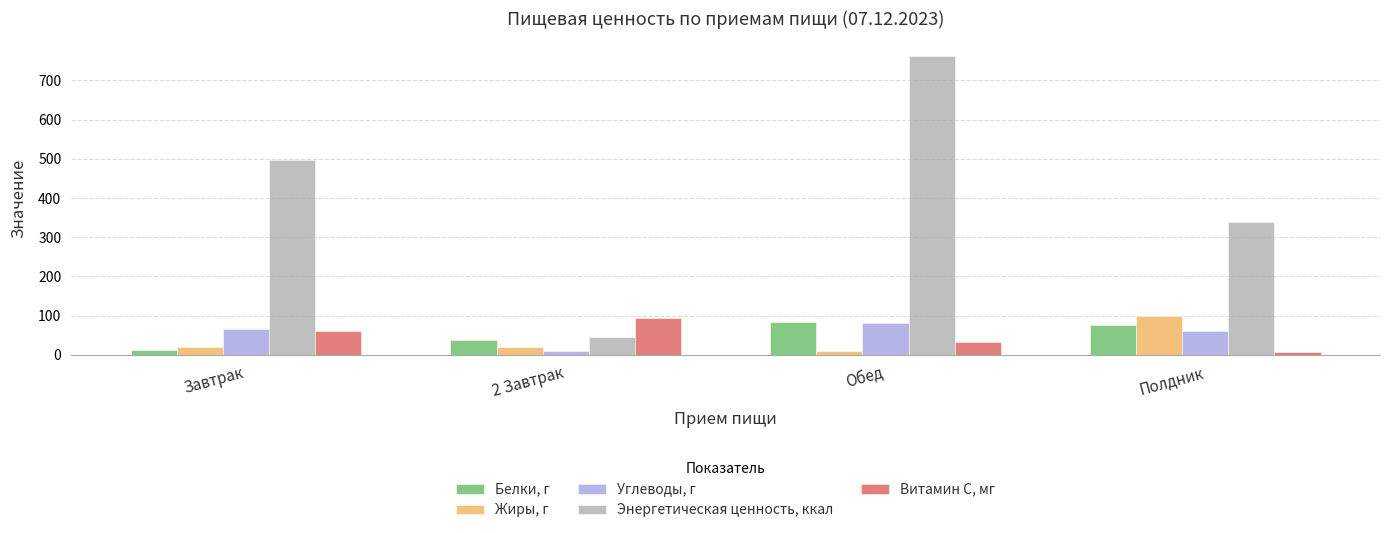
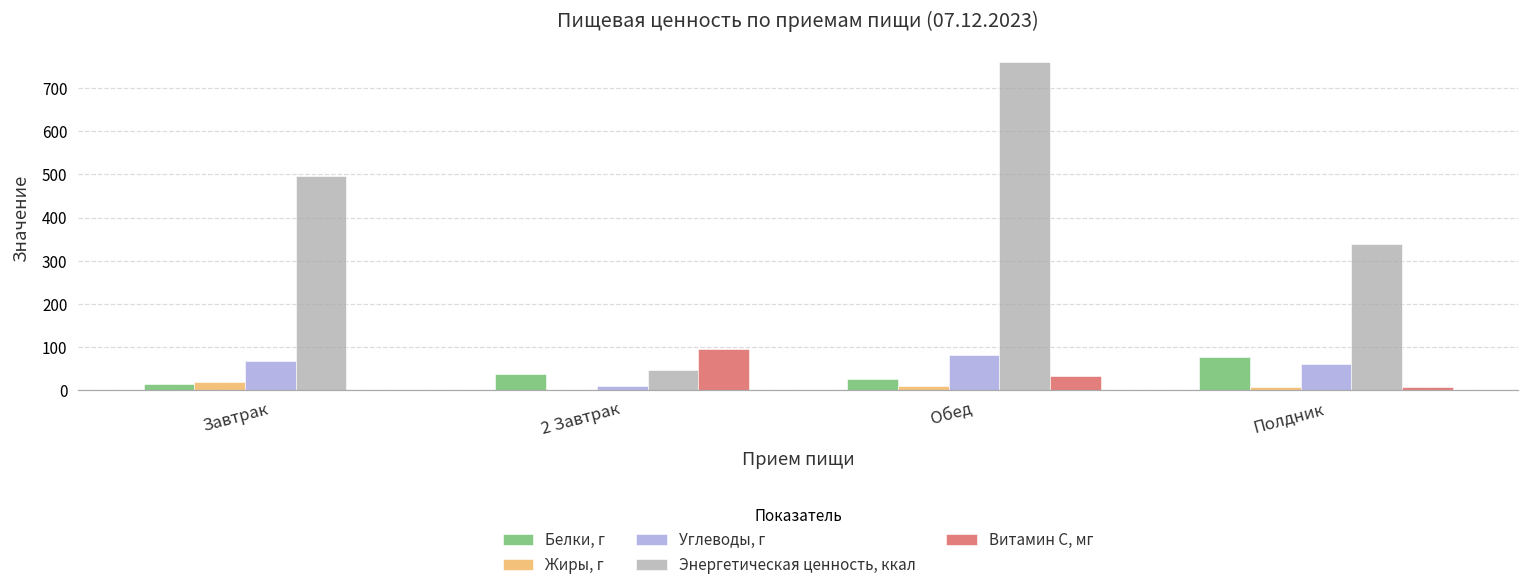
Витамин С, мг, Завтрак: 60 -> 0
Жиры, г, 2 Завтрак: 20 -> 0
Белки, г, Обед: 80 -> 30
Жиры, г, Полдник: 100 -> 10
